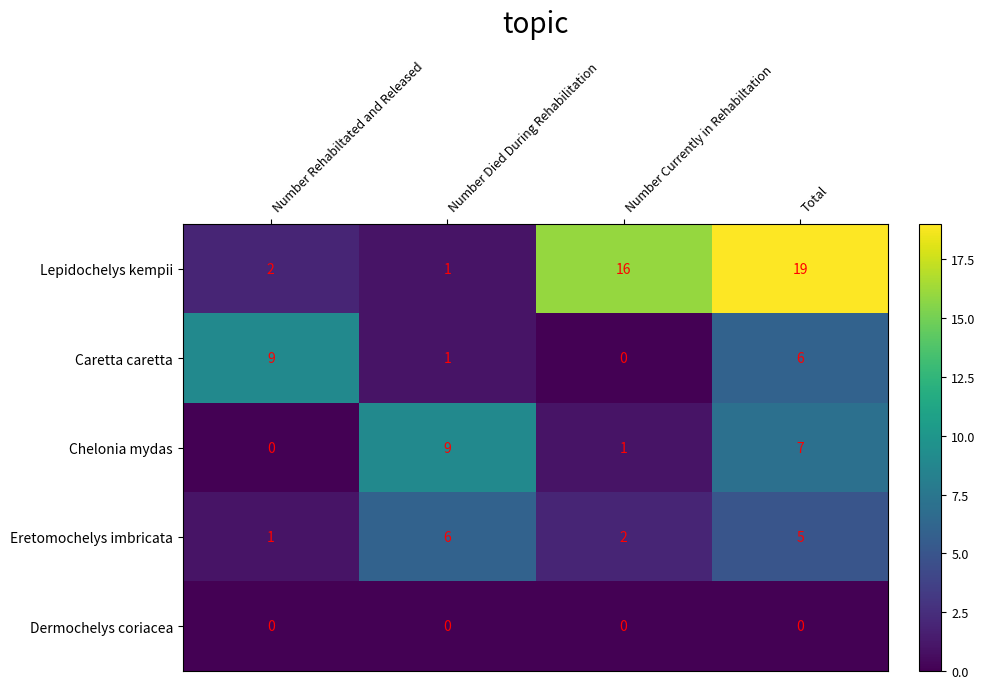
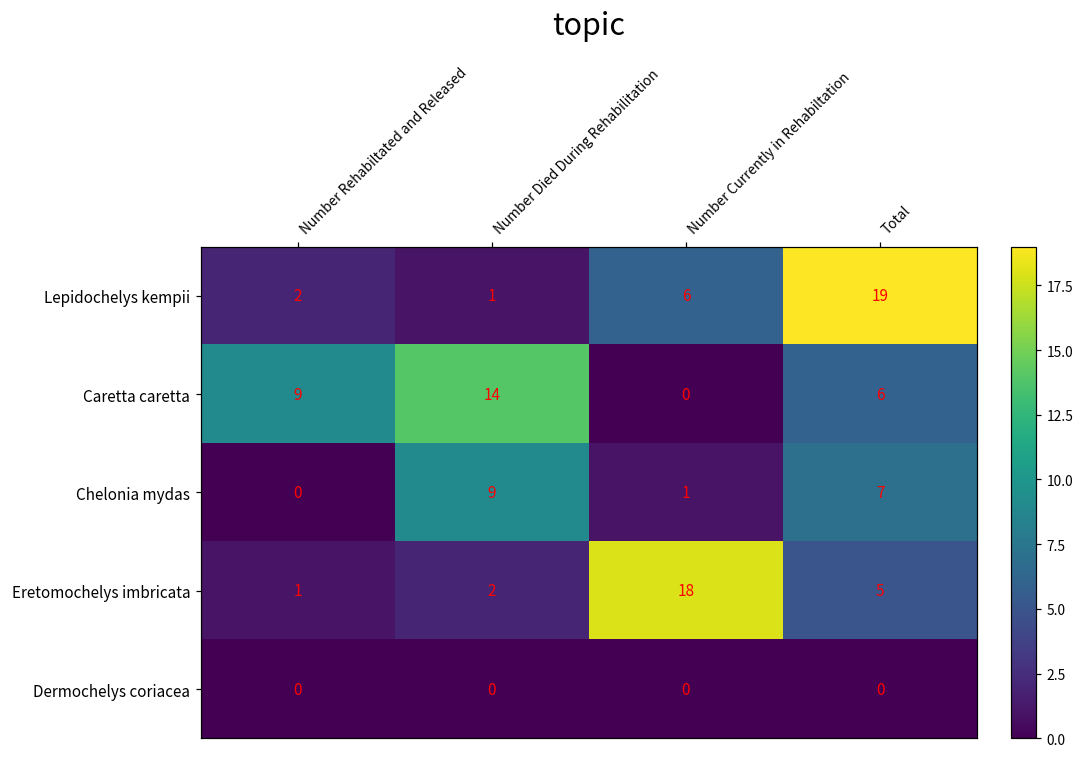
Lepidochelys kempii, Number Currently in Rehabiltation: 16 -> 6
Caretta caretta, Number Died During Rehabilitation: 1 -> 14
Eretomochelys imbricata, Number Died During Rehabilitation: 6 -> 2
Eretomochelys imbricata, Number Currently in Rehabiltation: 2 -> 18
